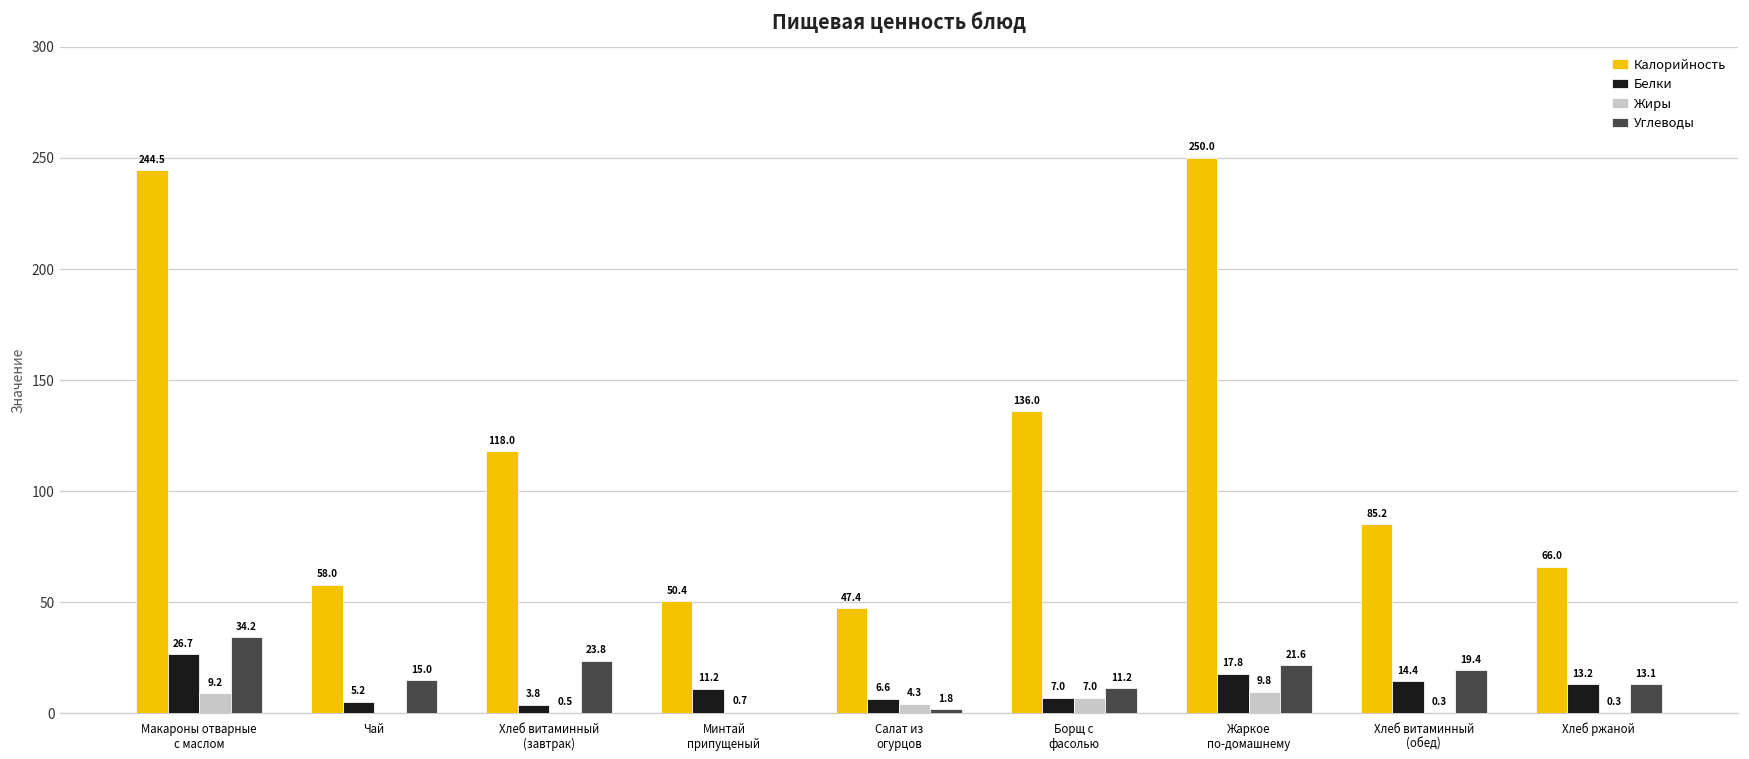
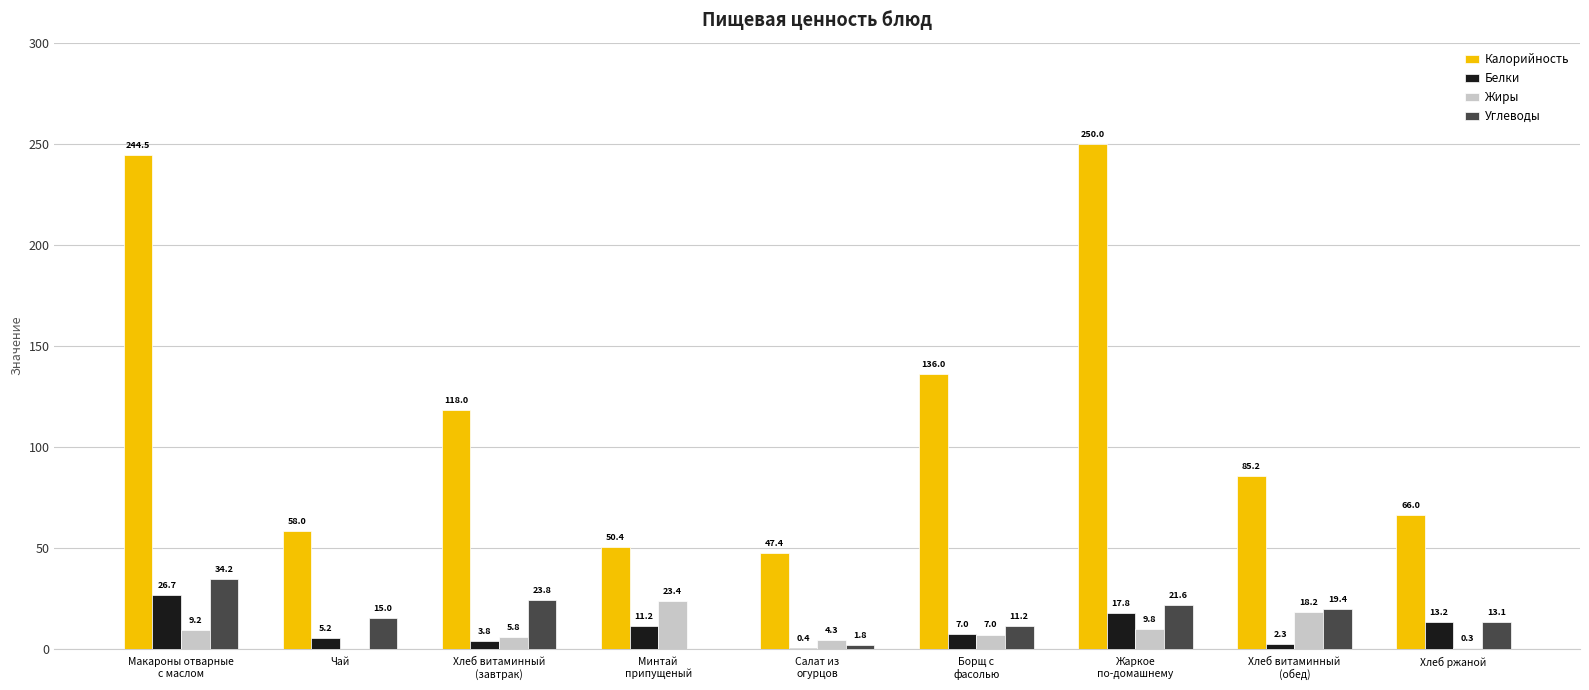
Жиры, Хлеб витаминный (завтрак): 0.5 -> 5.8
Жиры, Минтай припущеный: 0.7 -> 23.4
Белки, Салат из огурцов: 6.6 -> 0.4
Белки, Хлеб витаминный (обед): 14.4 -> 2.3
Жиры, Хлеб витаминный (обед): 0.3 -> 18.2
